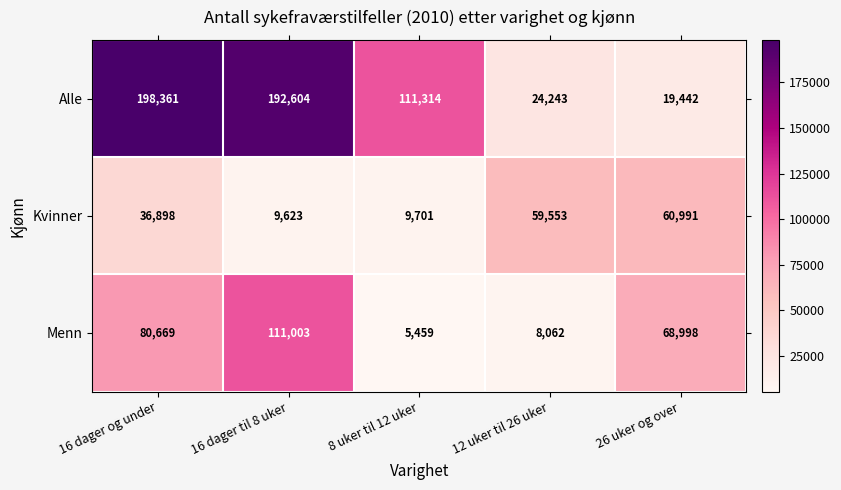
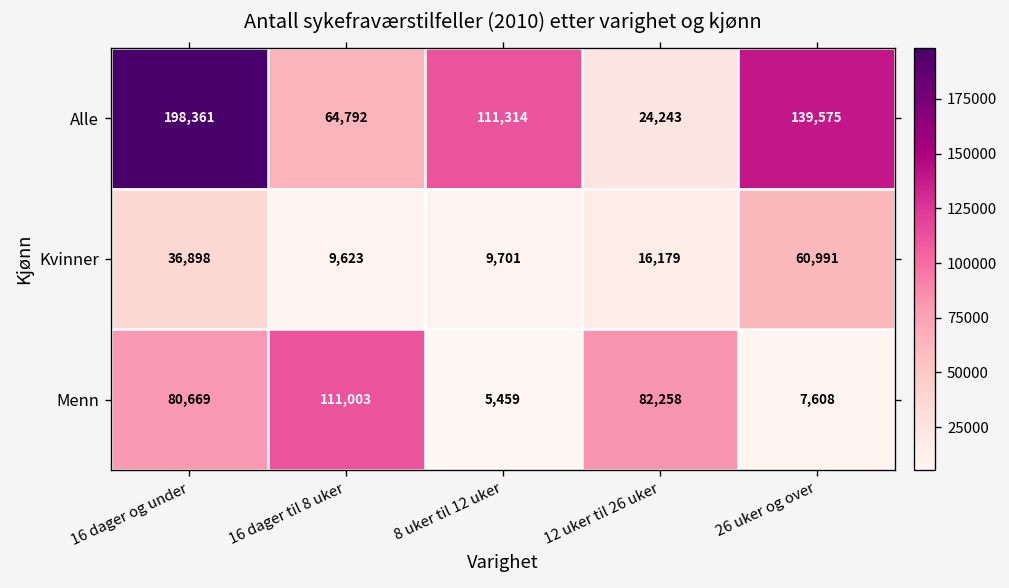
Alle, 16 dager til 8 uker: 192,604 -> 64,792
Alle, 26 uker og over: 19,442 -> 139,575
Kvinner, 12 uker til 26 uker: 59,553 -> 16,179
Menn, 12 uker til 26 uker: 8,062 -> 82,258
Menn, 26 uker og over: 68,998 -> 7,608
